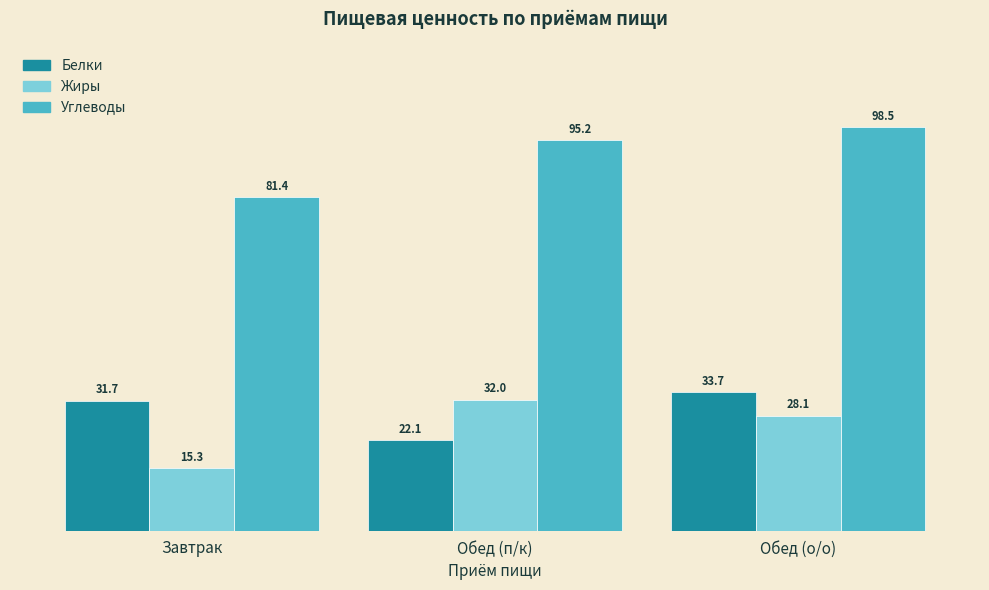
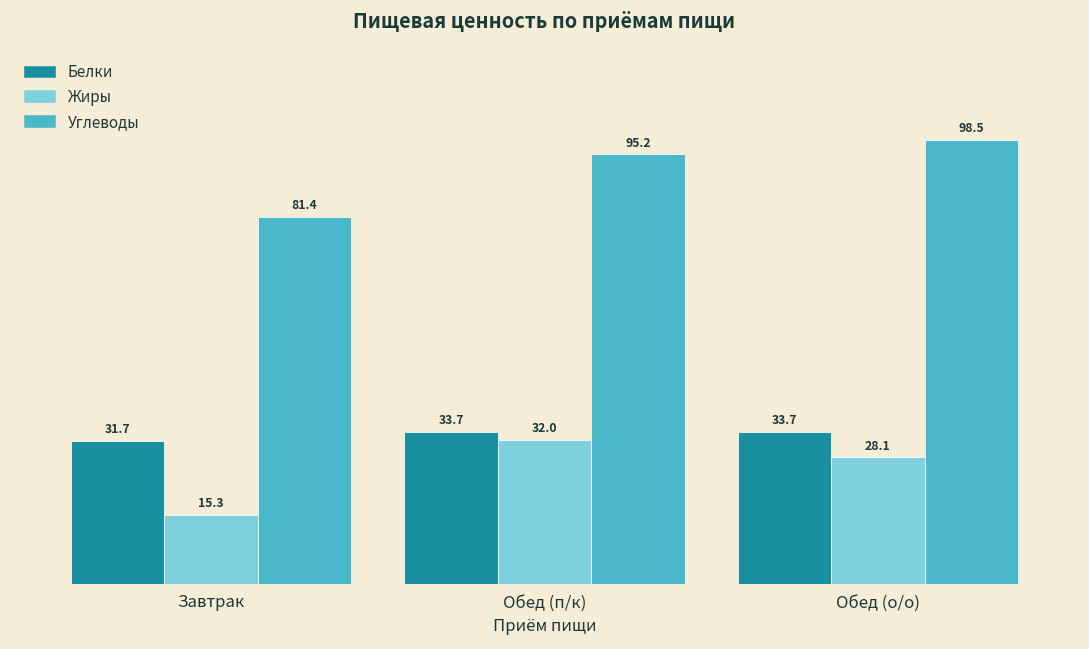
Белки, Обед (п/к): 22.1 -> 33.7
